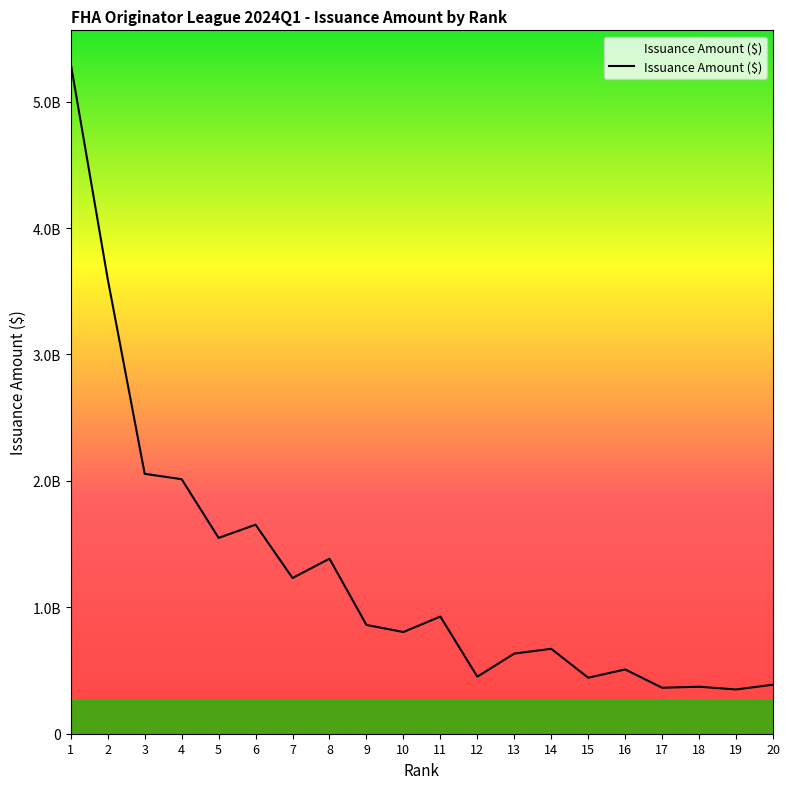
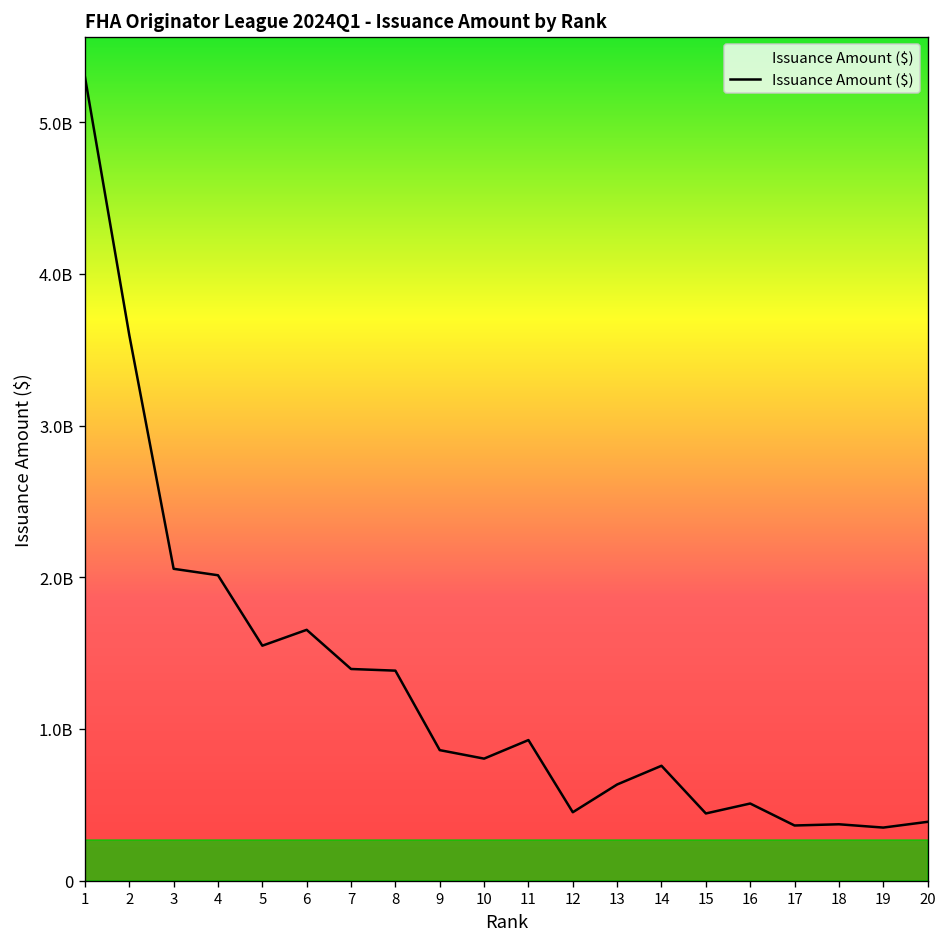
7: 1230000000 -> 1400000000
14: 670000000 -> 760000000
